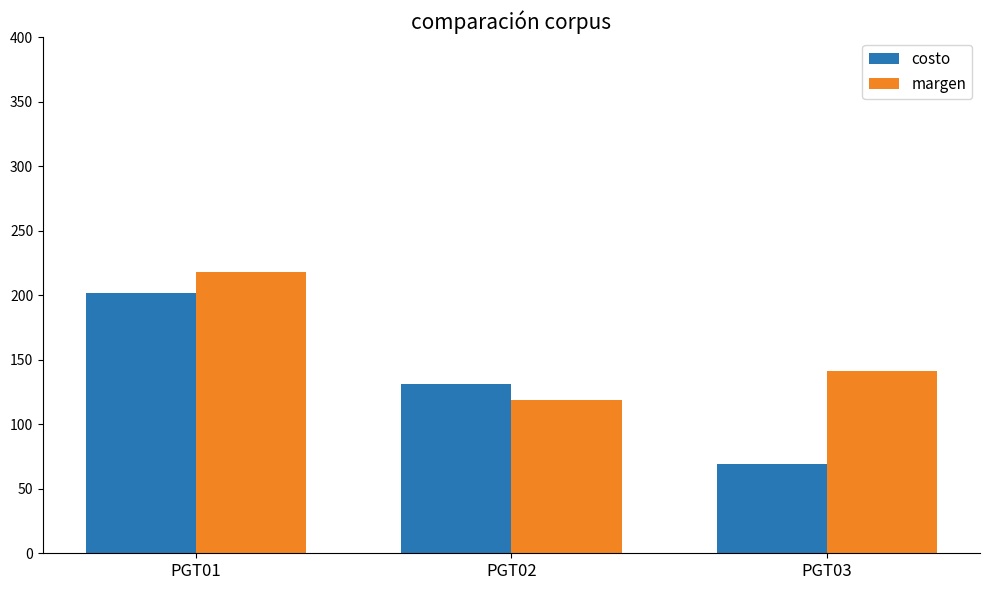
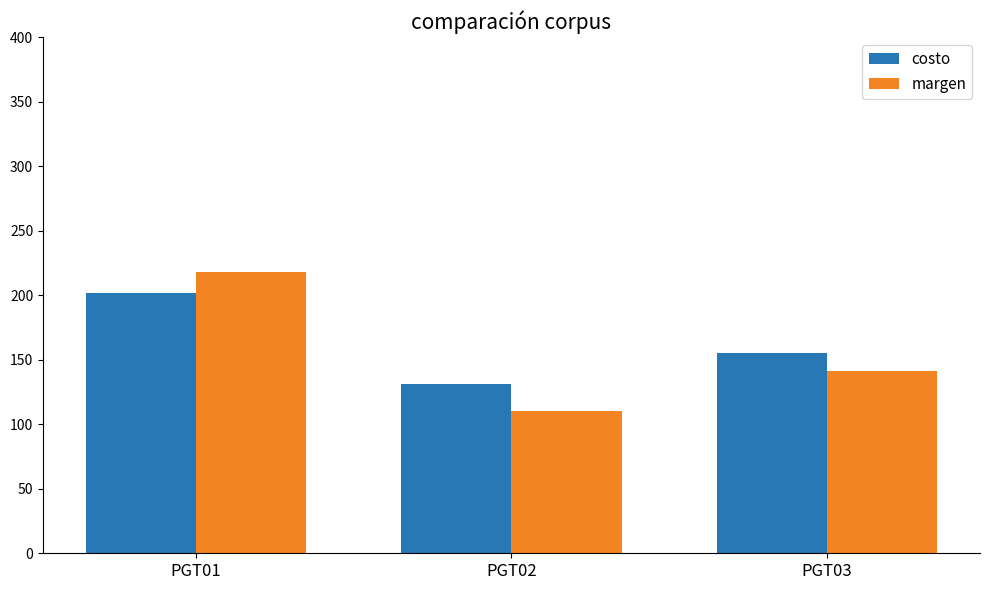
margen, PGT02: 119 -> 111
costo, PGT03: 69 -> 155
